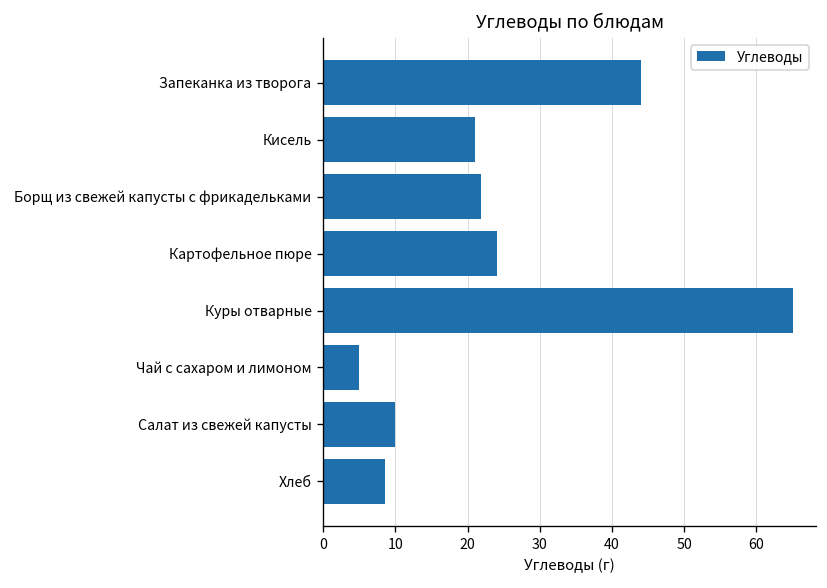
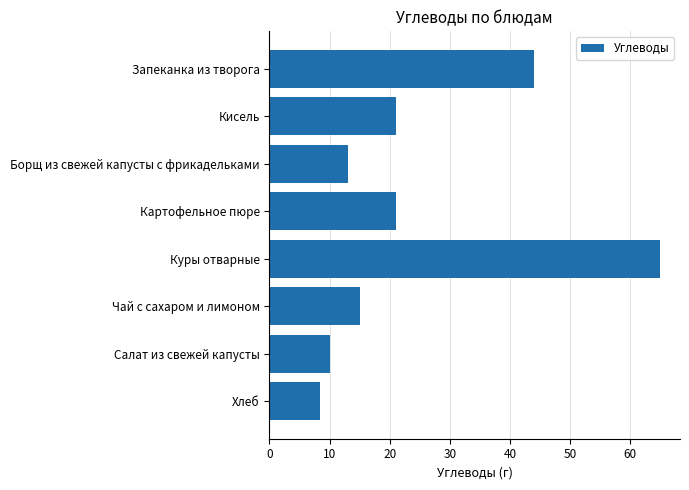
Борщ из свежей капусты с фрикадельками: 22 -> 13
Картофельное пюре: 24 -> 21
Чай с сахаром и лимоном: 5 -> 15
